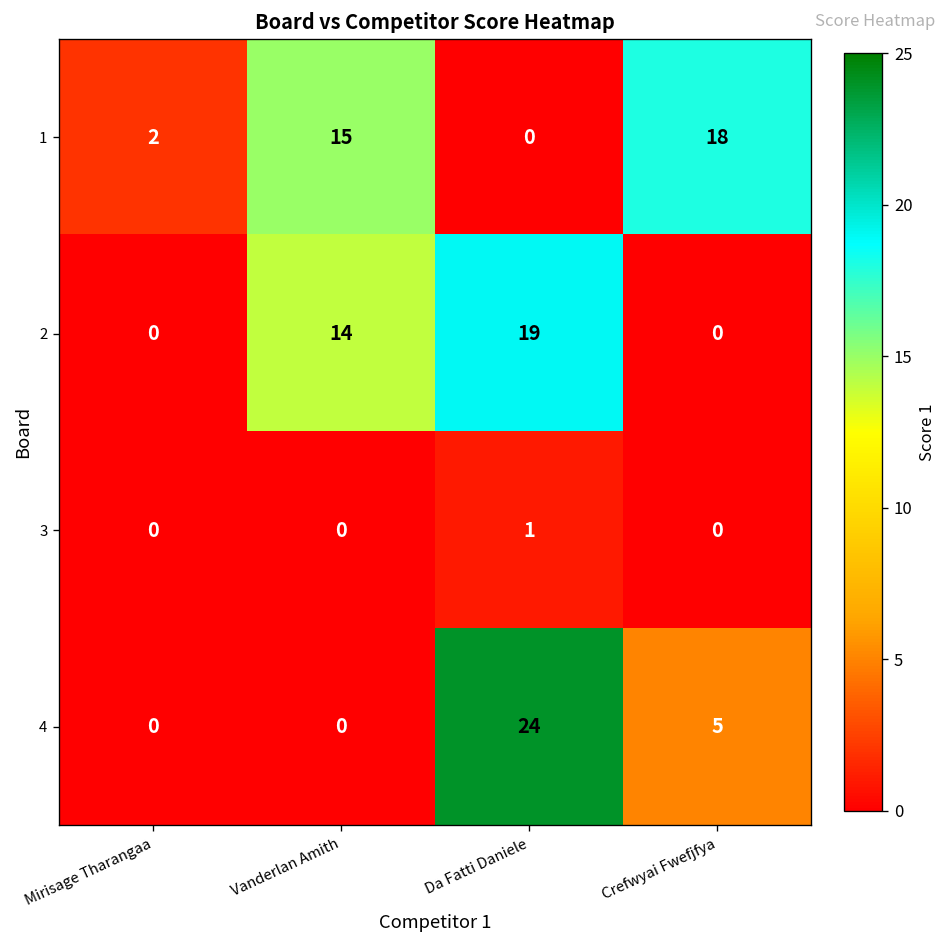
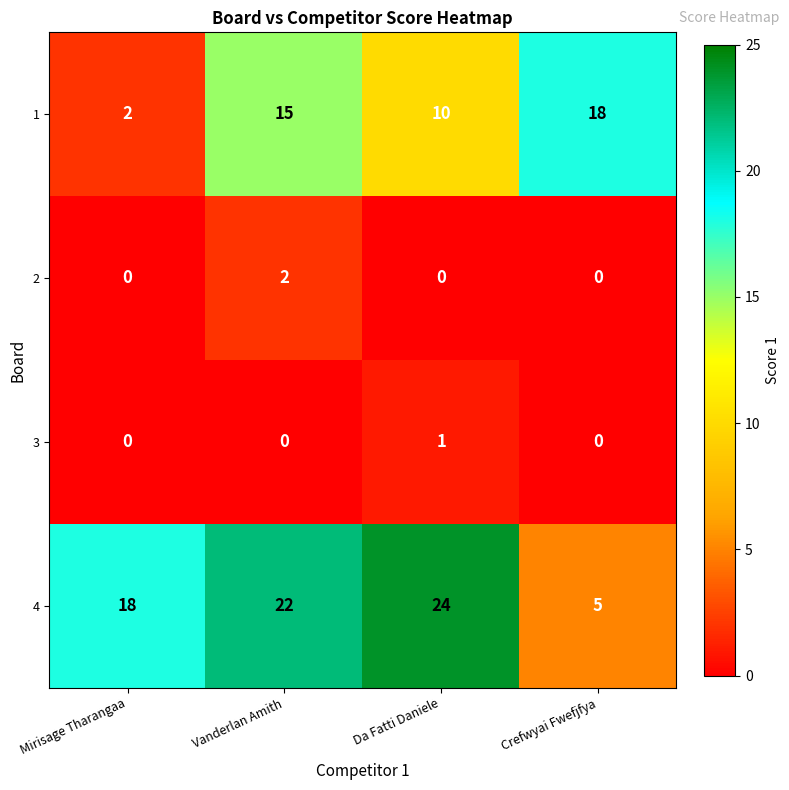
1, Da Fatti Daniele: 0 -> 10
2, Vanderlan Amith: 14 -> 2
2, Da Fatti Daniele: 19 -> 0
4, Mirisage Tharangaa: 0 -> 18
4, Vanderlan Amith: 0 -> 22
